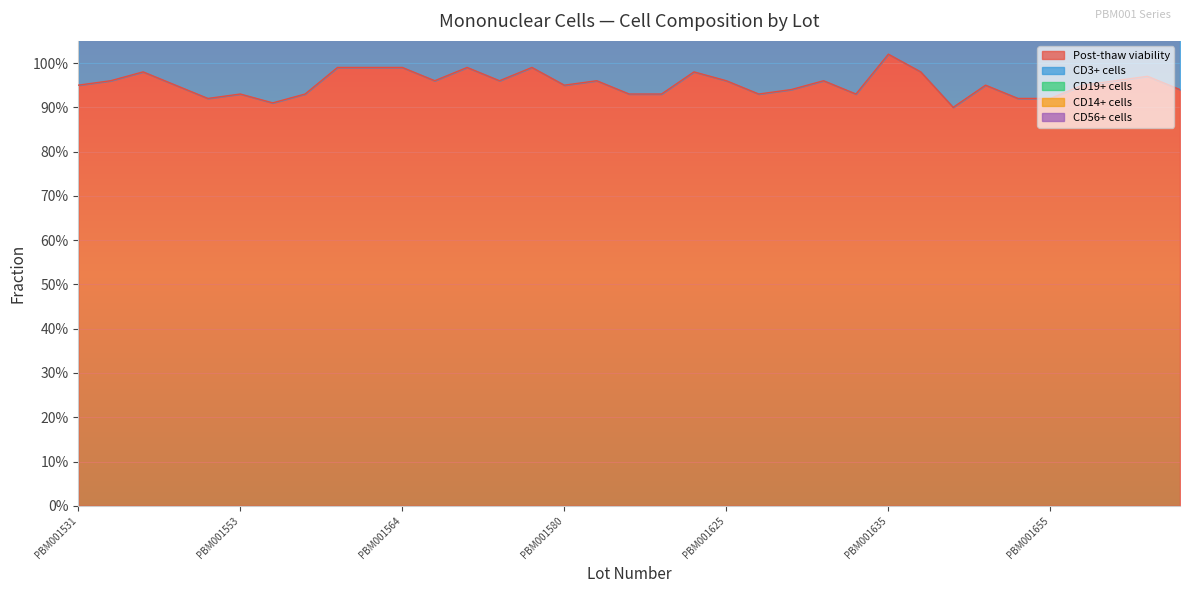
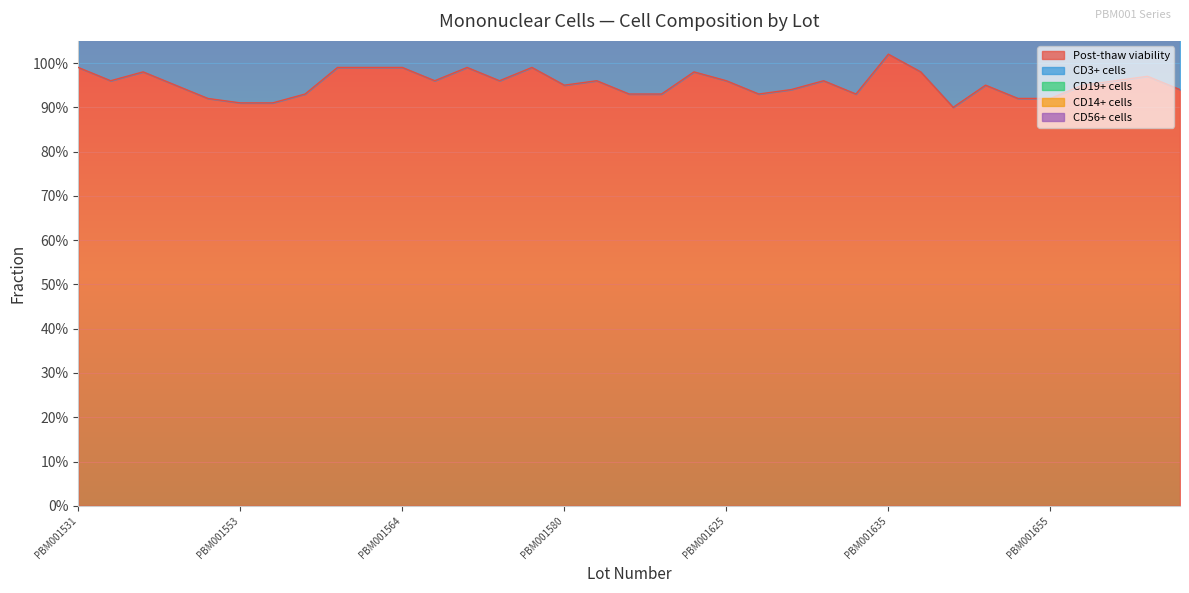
Post-thaw viability, PBM001531: 95% -> 99%
Post-thaw viability, PBM001553: 93% -> 91%
